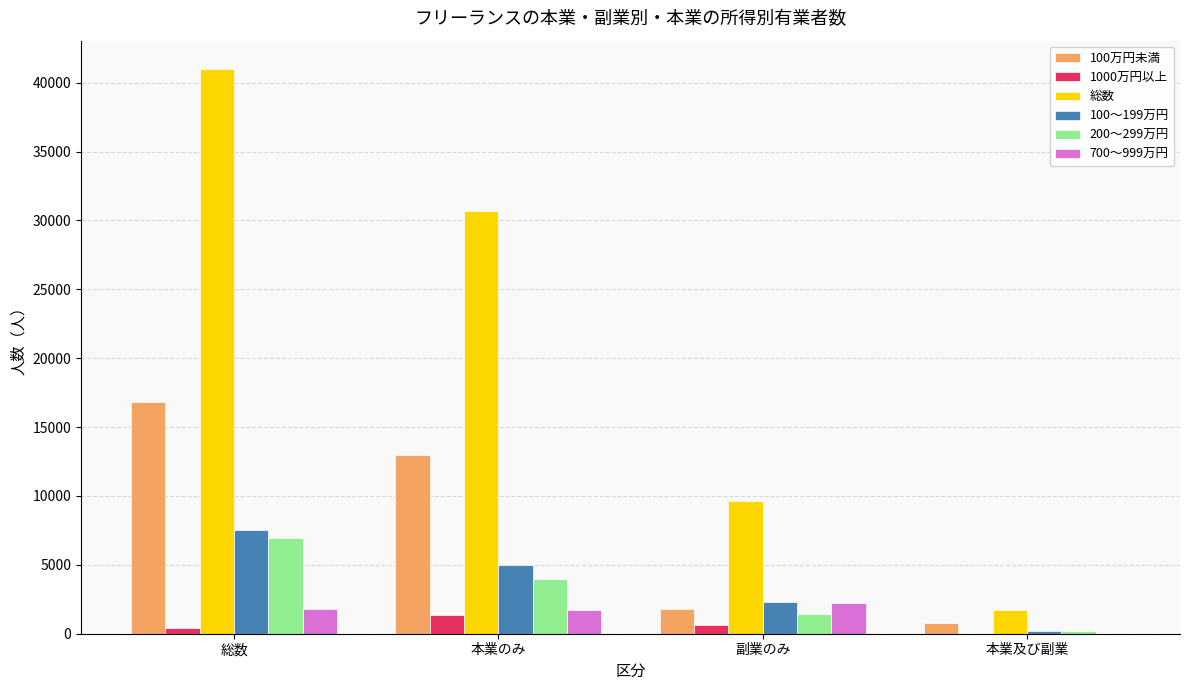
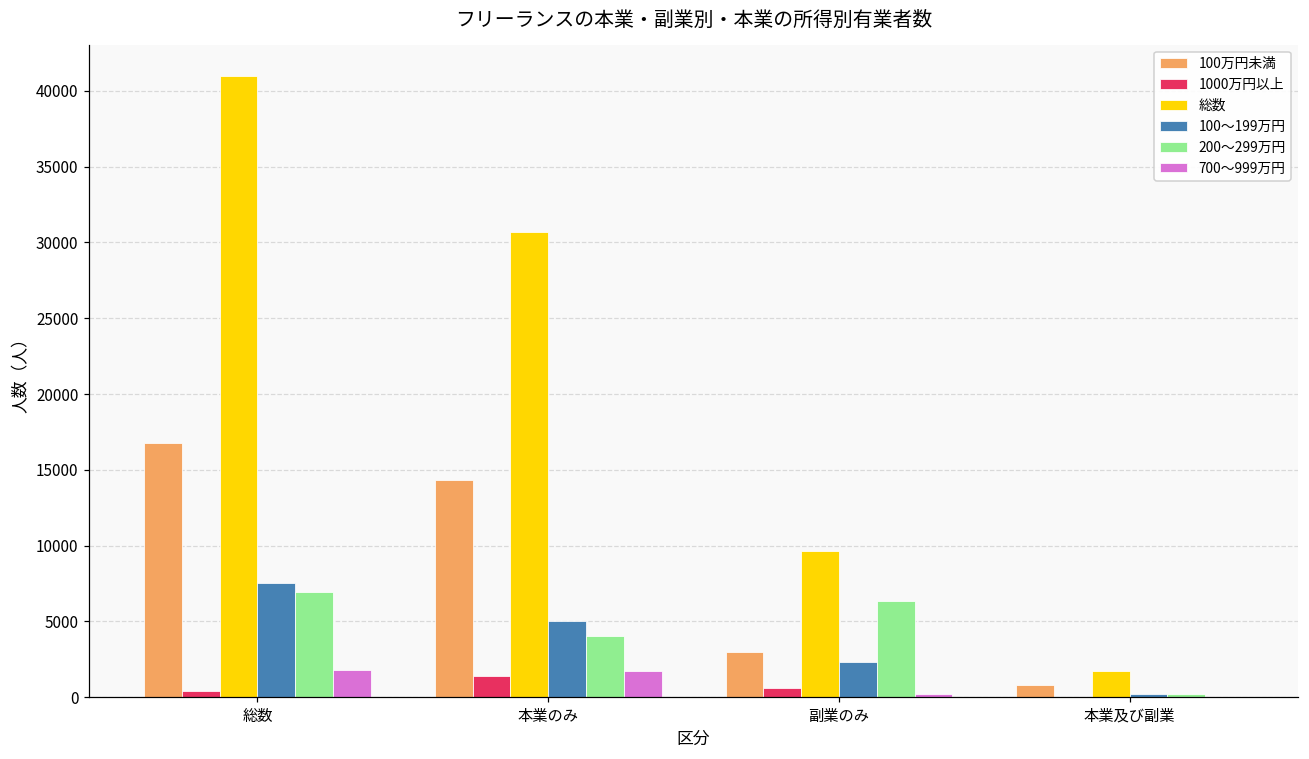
100万円未満, 本業のみ: 13000 -> 14300
100万円未満, 副業のみ: 1800 -> 3000
200～299万円, 副業のみ: 1400 -> 6300
700～999万円, 副業のみ: 2200 -> 200
